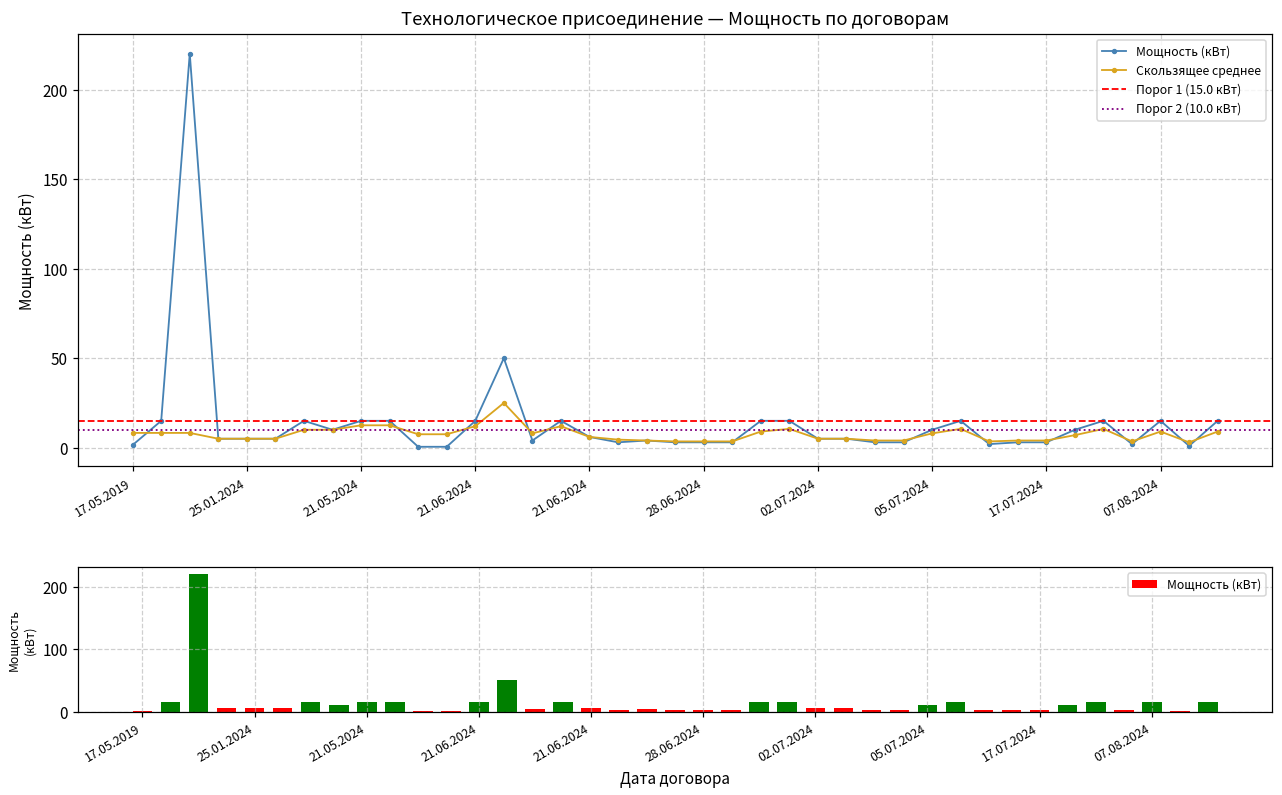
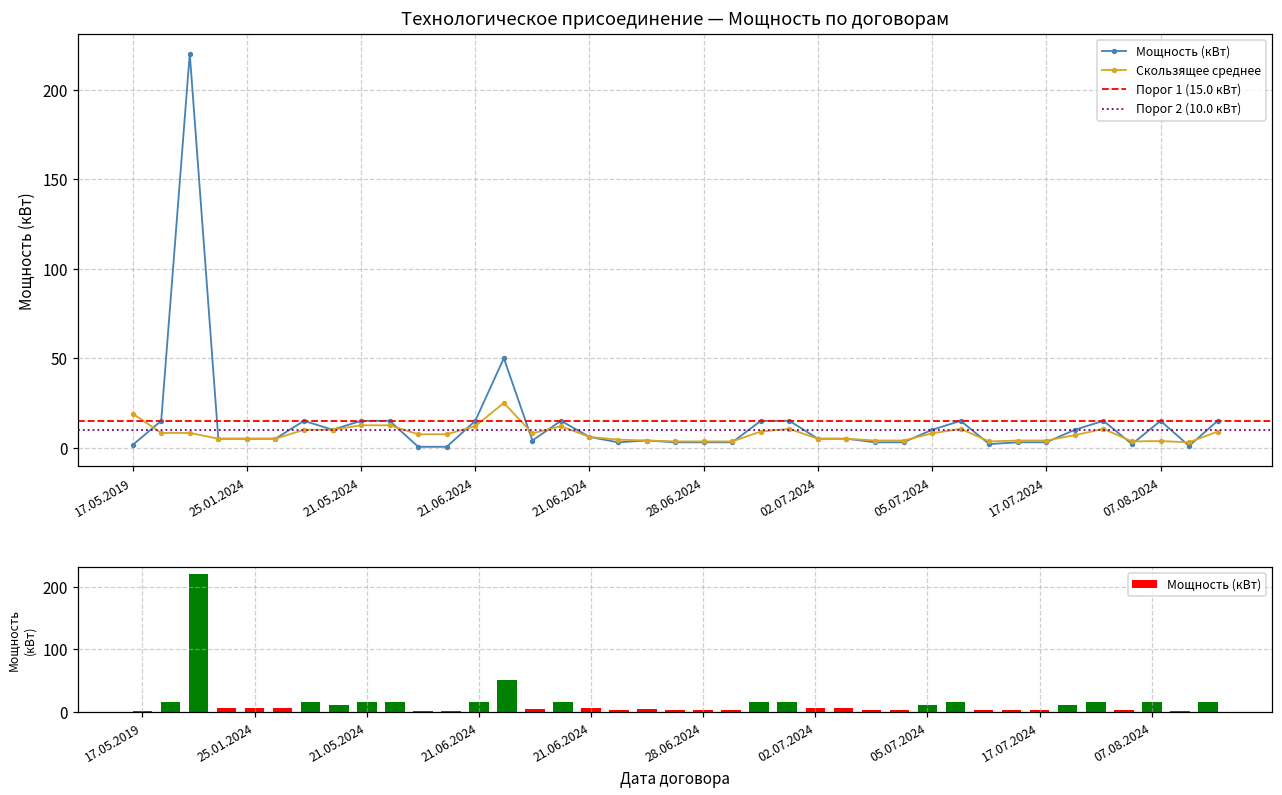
Технологическое присоединение — Мощность по договорам, Скользящее среднее, 17.05.2019: 8 -> 19
Технологическое присоединение — Мощность по договорам, Скользящее среднее, 07.08.2024: 9 -> 4
